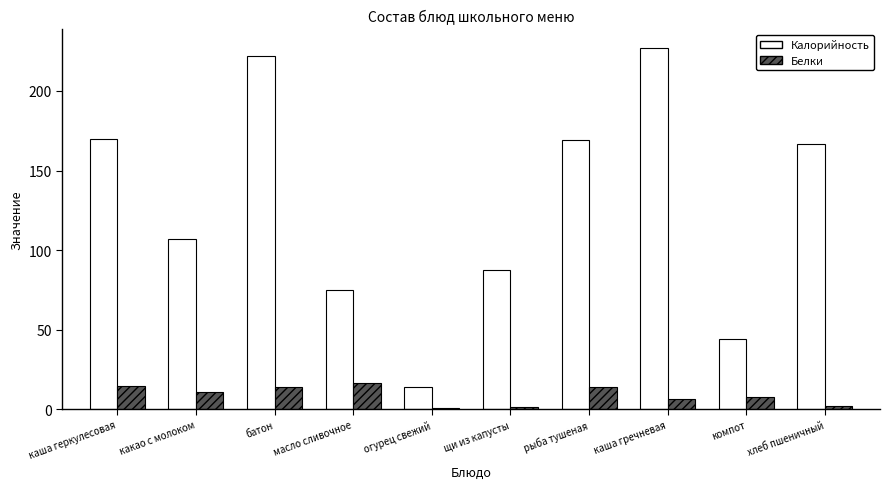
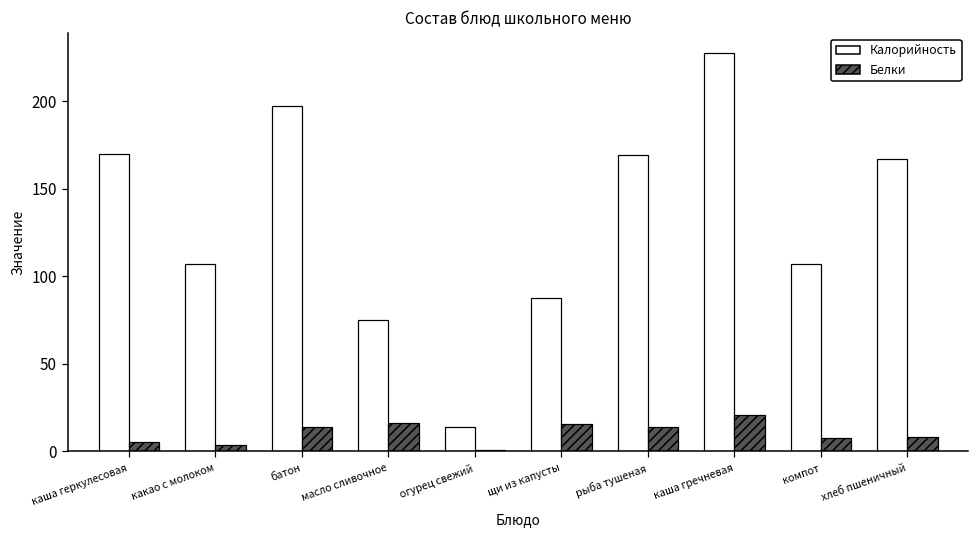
Белки, каша геркулесовая: 15 -> 6
Белки, какао с молоком: 11 -> 4
Калорийность, батон: 222 -> 197
Белки, щи из капусты: 2 -> 16
Белки, каша гречневая: 7 -> 21
Калорийность, компот: 44 -> 107
Белки, хлеб пшеничный: 2 -> 8
